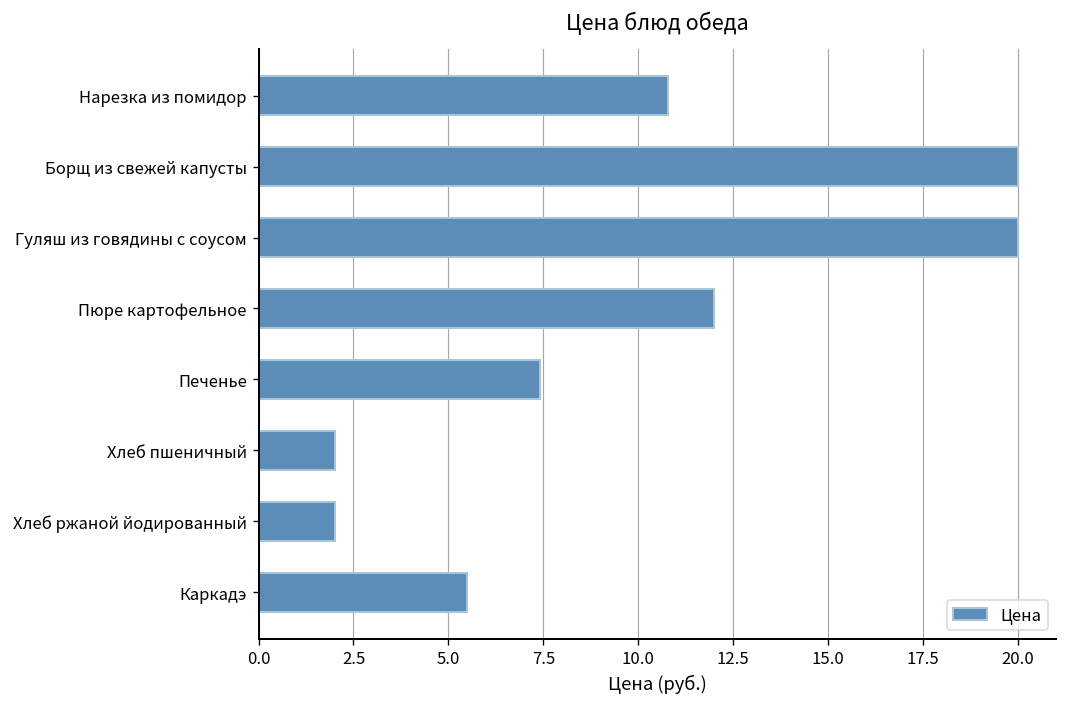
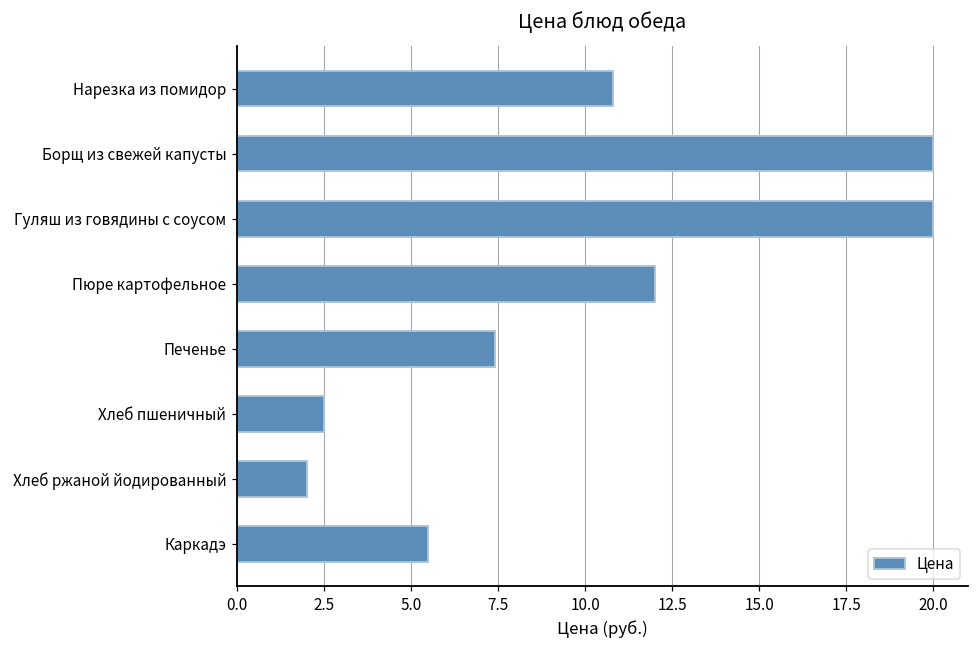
Хлеб пшеничный: 2.0 -> 2.5
